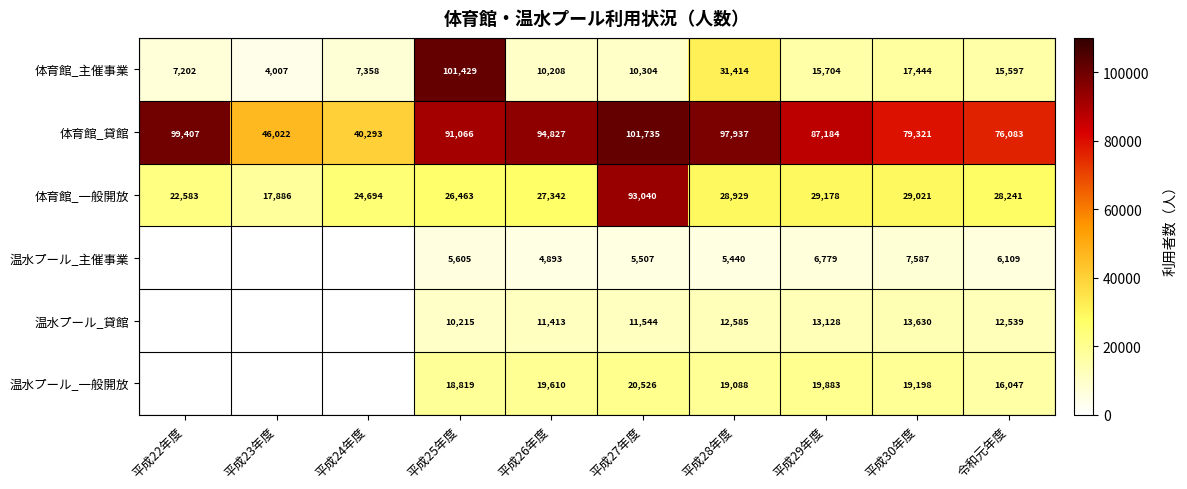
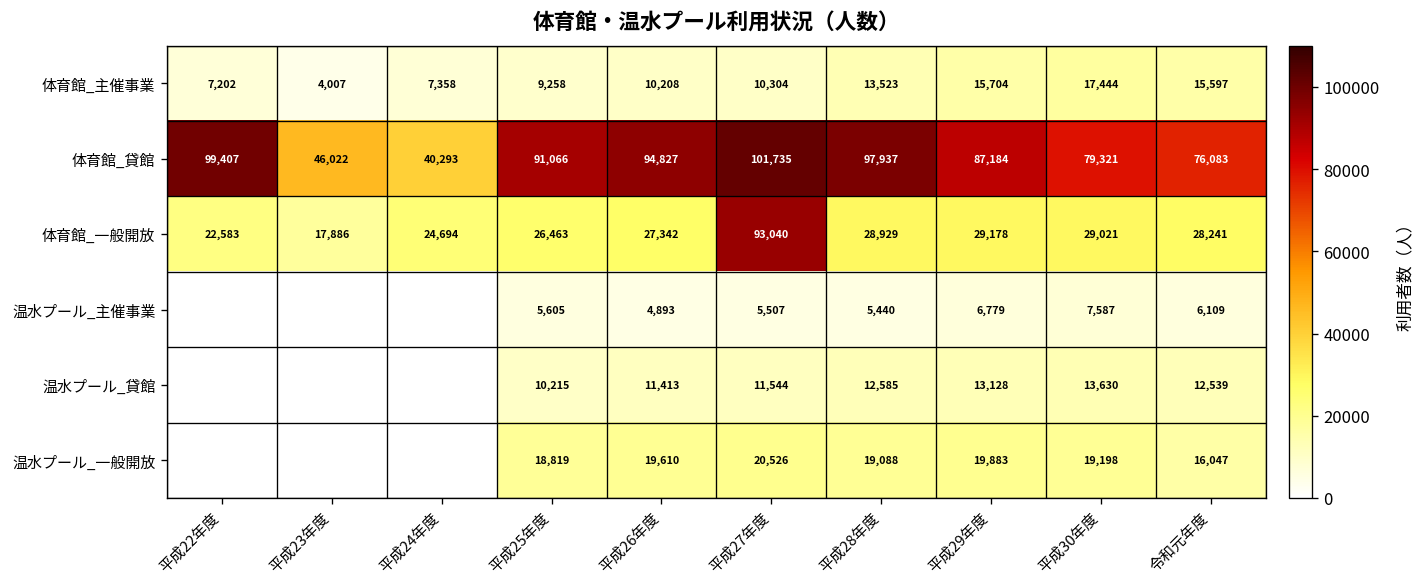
体育館_主催事業, 平成25年度: 101,429 -> 9,258
体育館_主催事業, 平成28年度: 31,414 -> 13,523
